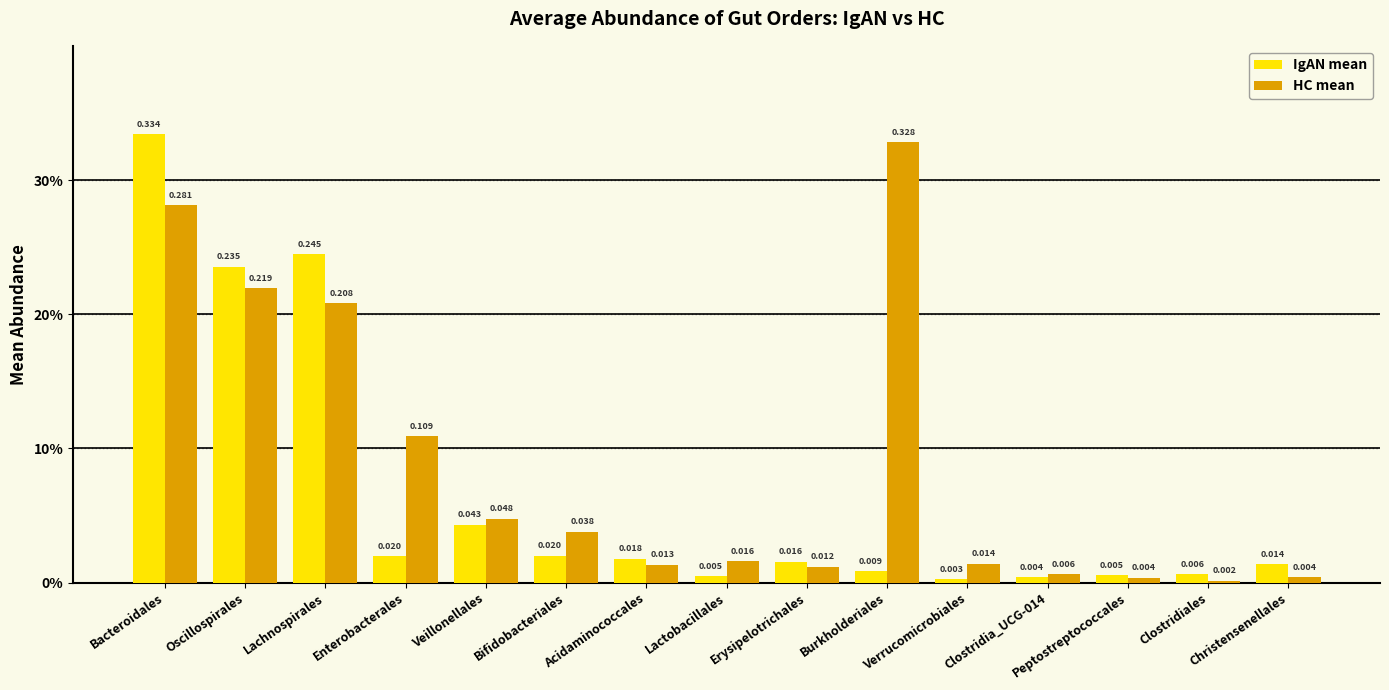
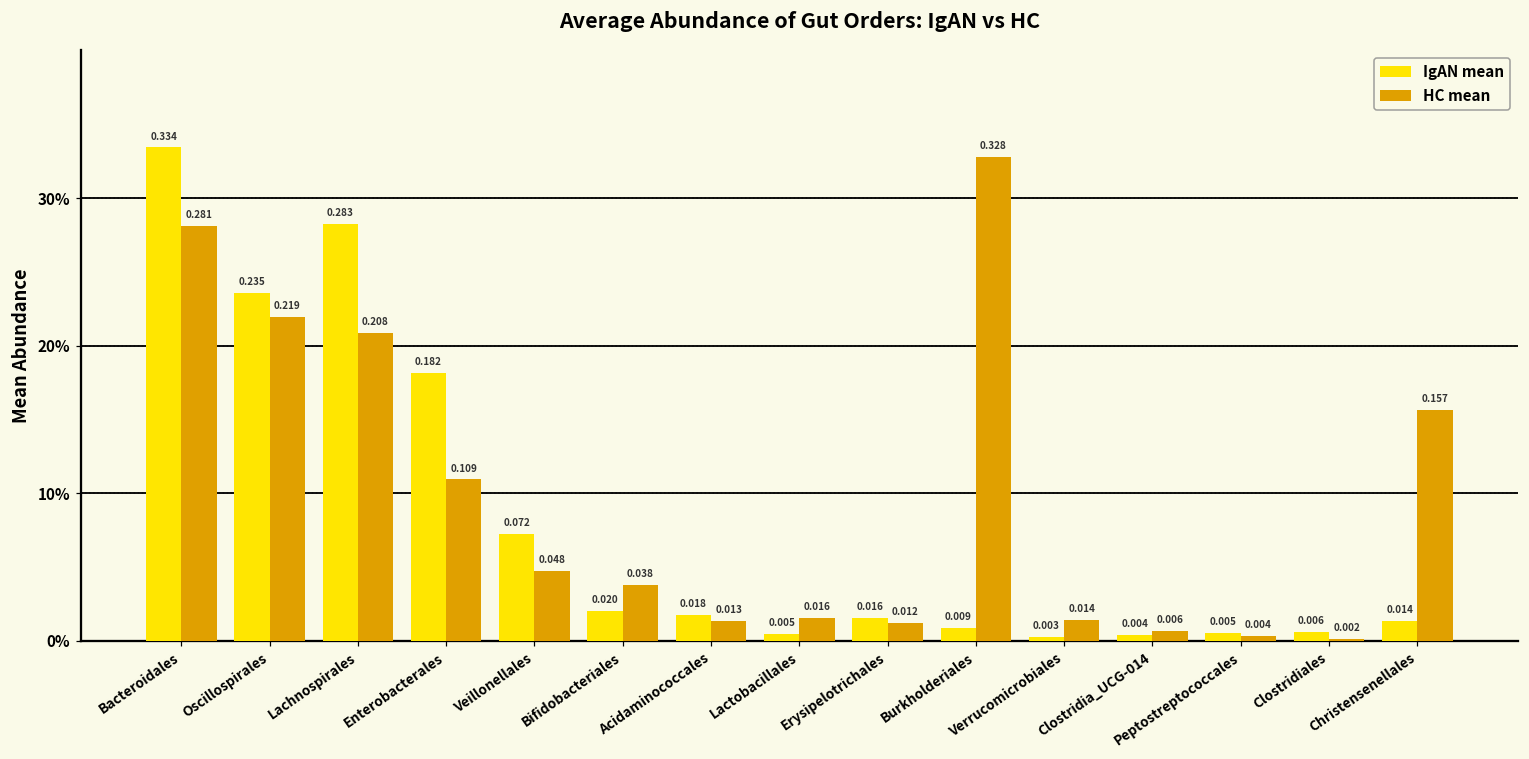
IgAN mean, Lachnospirales: 0.245 -> 0.283
IgAN mean, Enterobacterales: 0.020 -> 0.182
IgAN mean, Veillonellales: 0.043 -> 0.072
HC mean, Christensenellales: 0.004 -> 0.157
